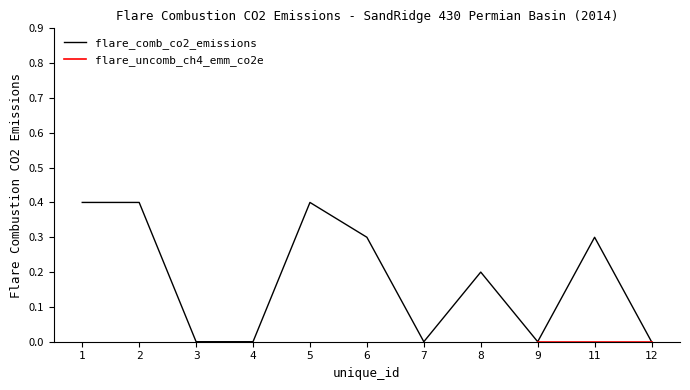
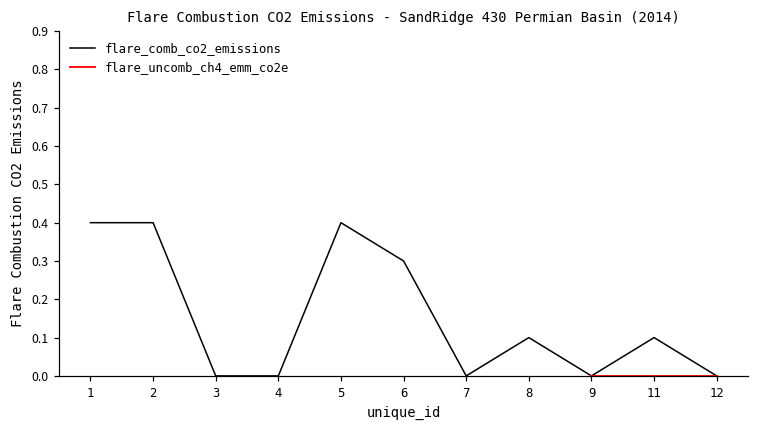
flare_comb_co2_emissions, 8: 0.2 -> 0.1
flare_comb_co2_emissions, 11: 0.3 -> 0.1
